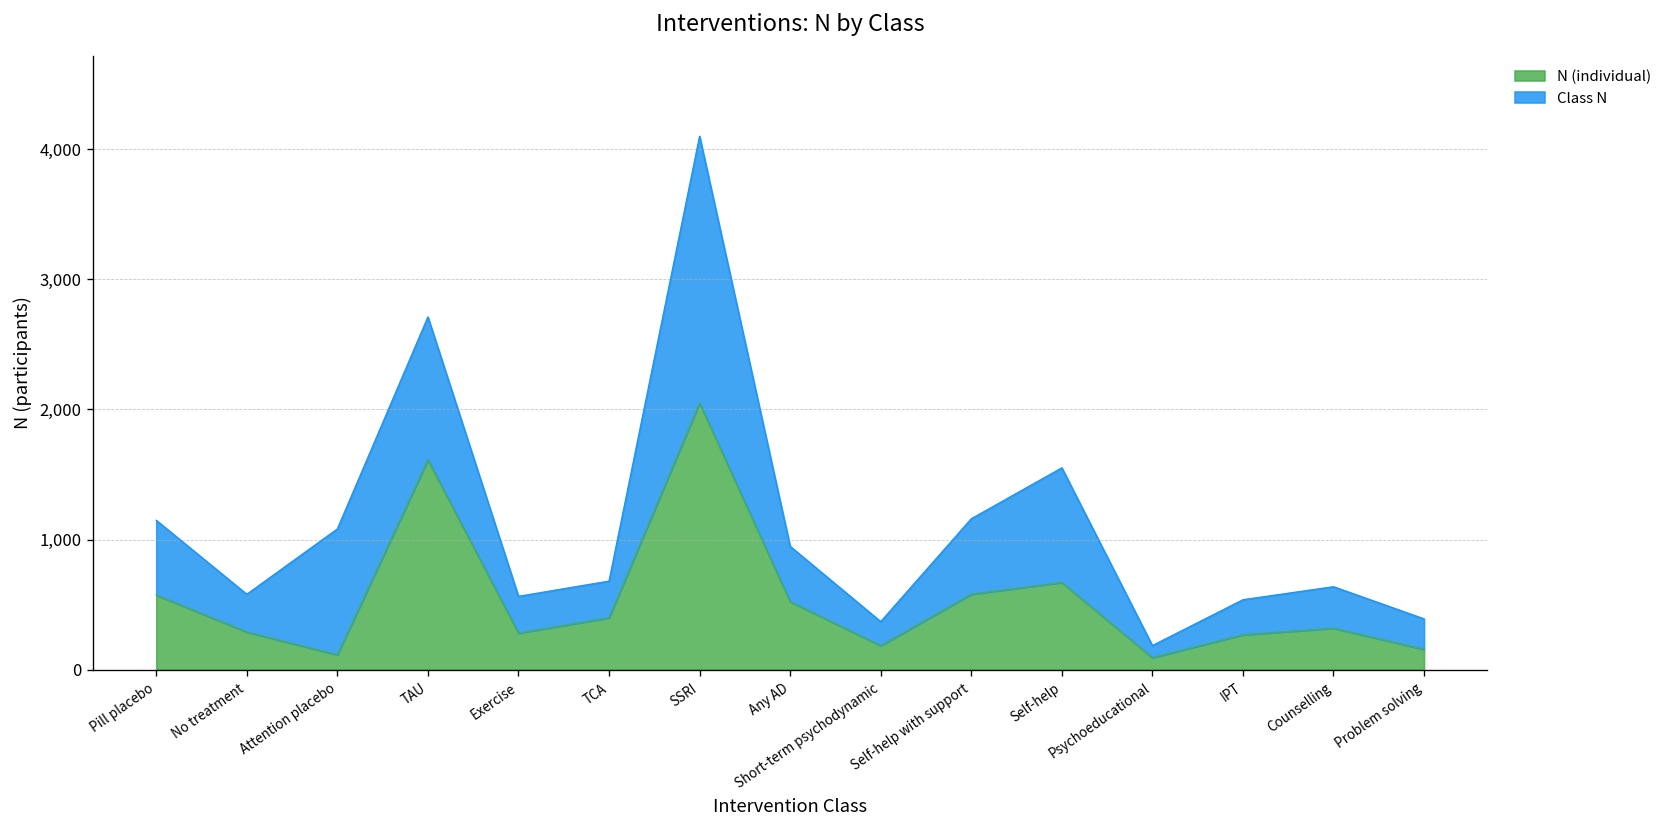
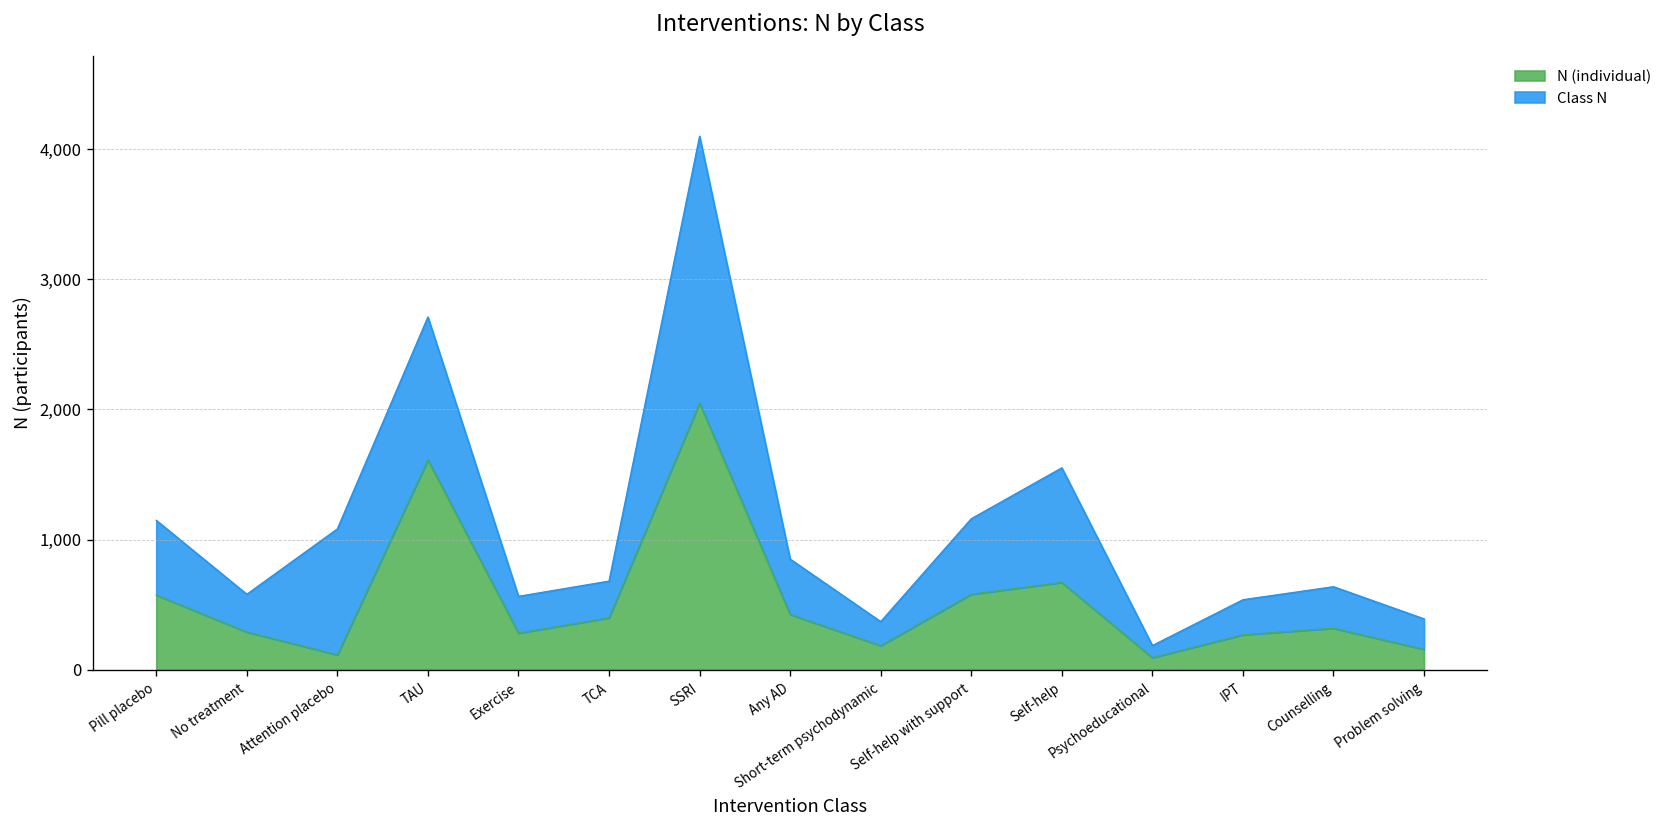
N (individual), Any AD: 520 -> 430
